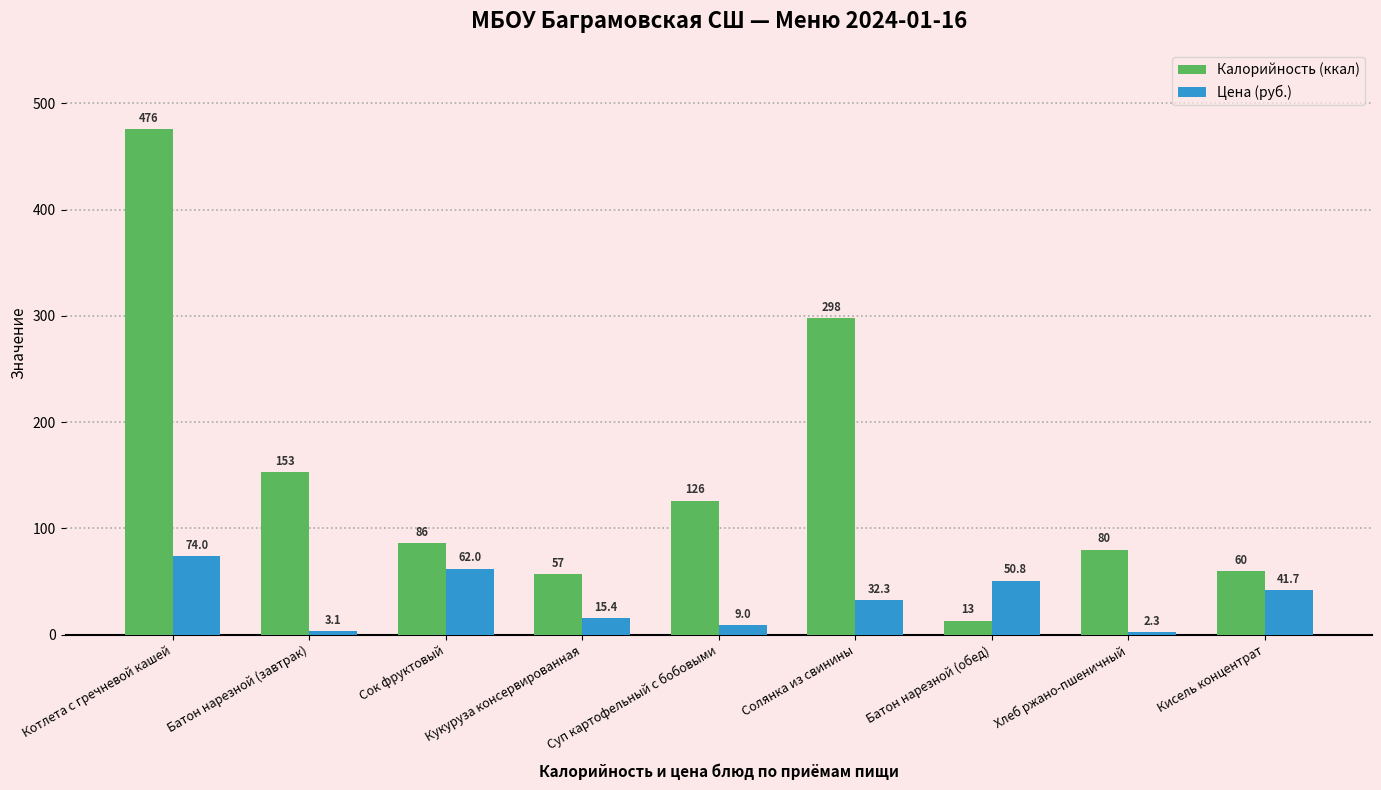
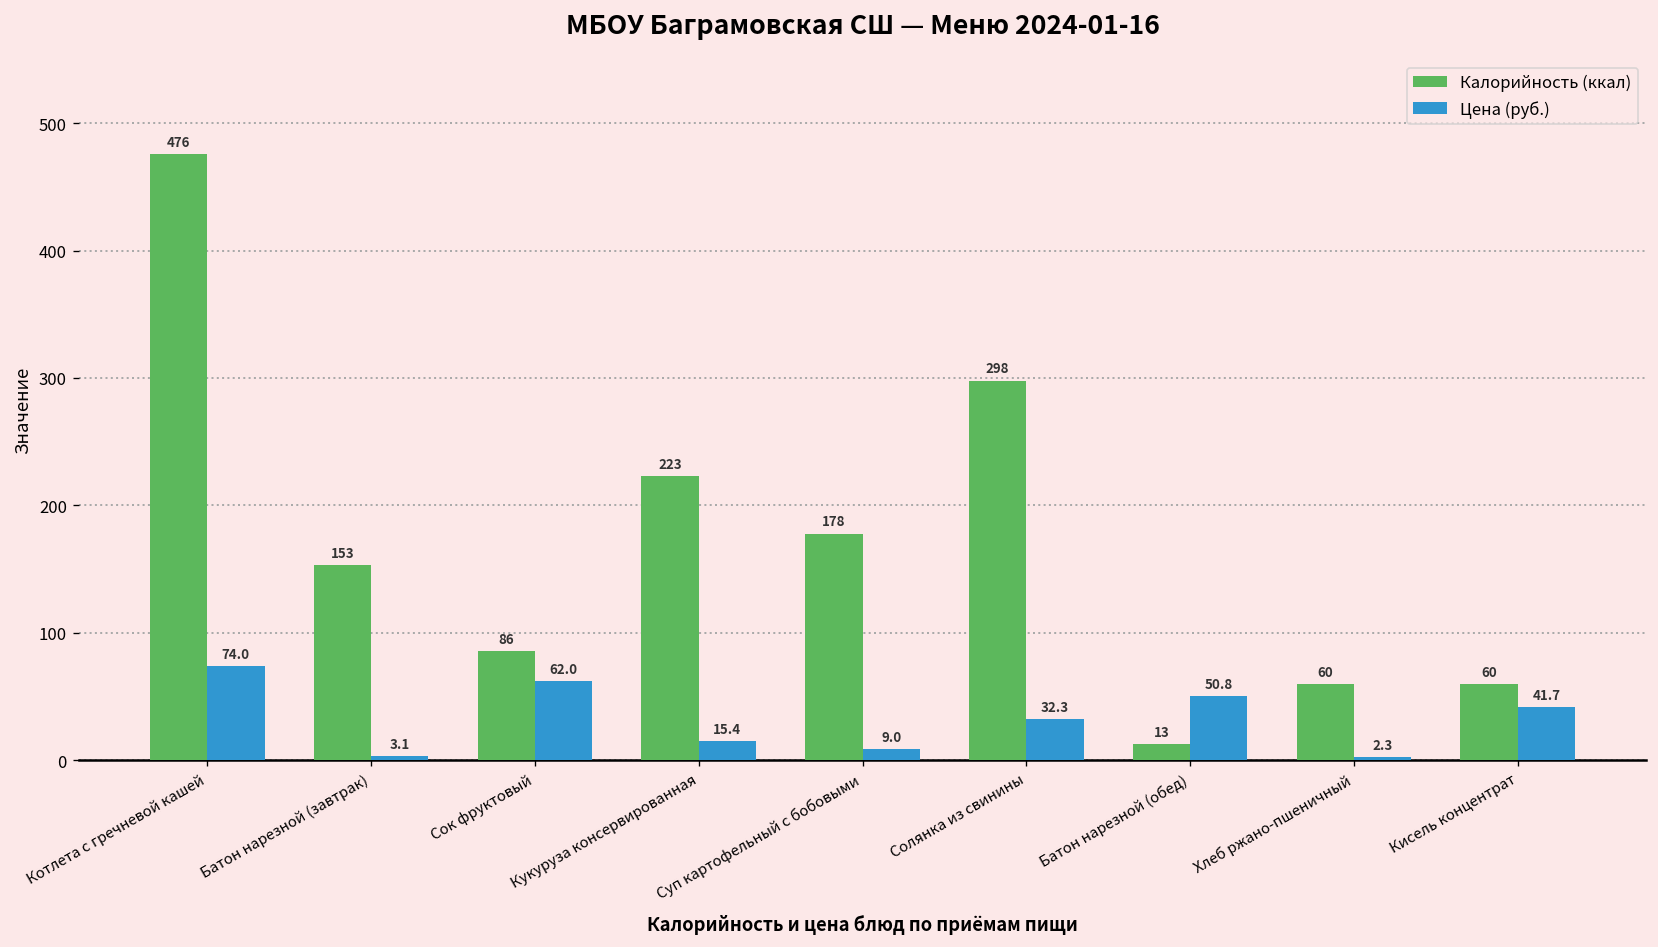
Калорийность (ккал), Кукуруза консервированная: 57 -> 223
Калорийность (ккал), Суп картофельный с бобовыми: 126 -> 178
Калорийность (ккал), Хлеб ржано-пшеничный: 80 -> 60
